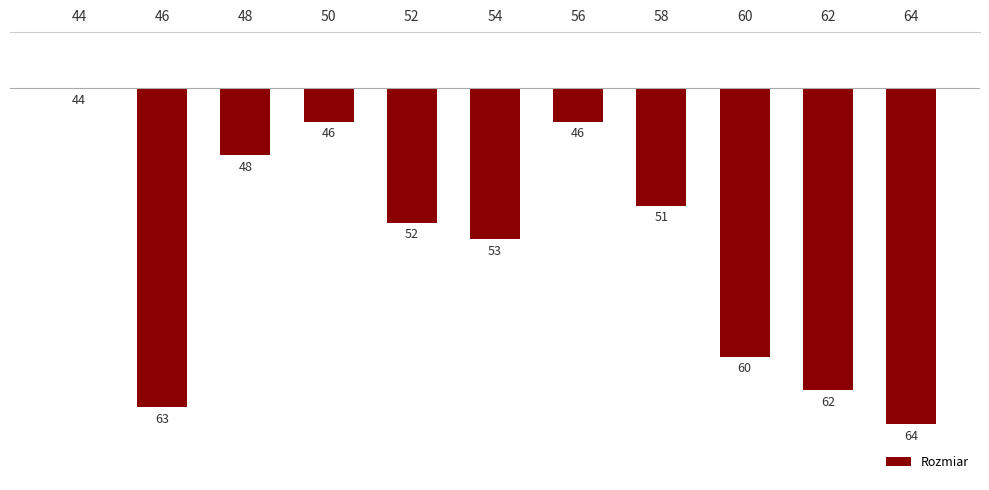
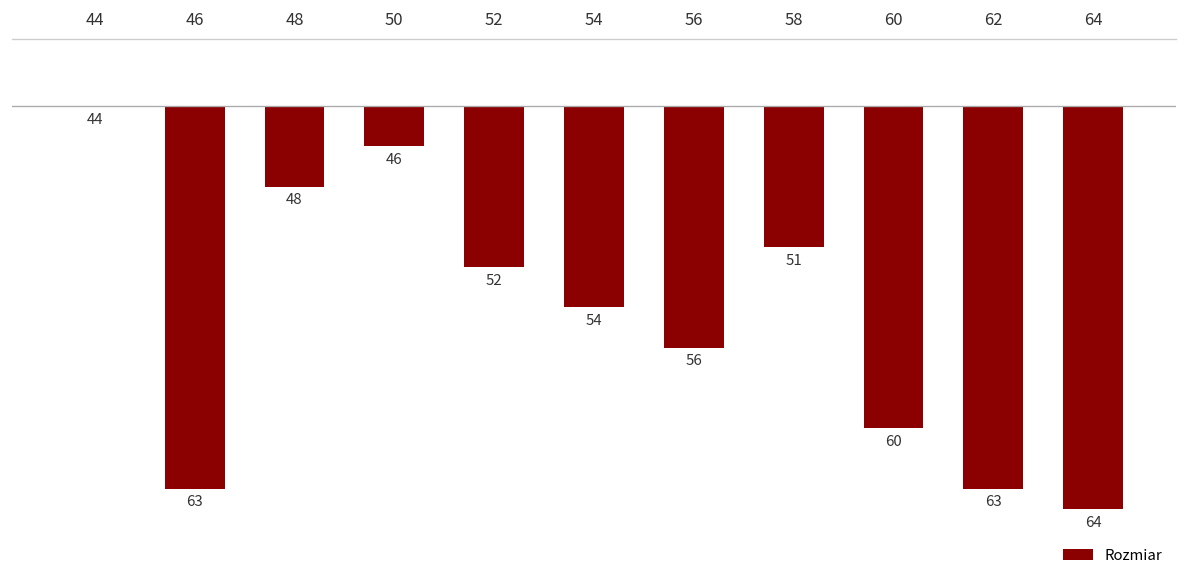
54: 53 -> 54
56: 46 -> 56
62: 62 -> 63
